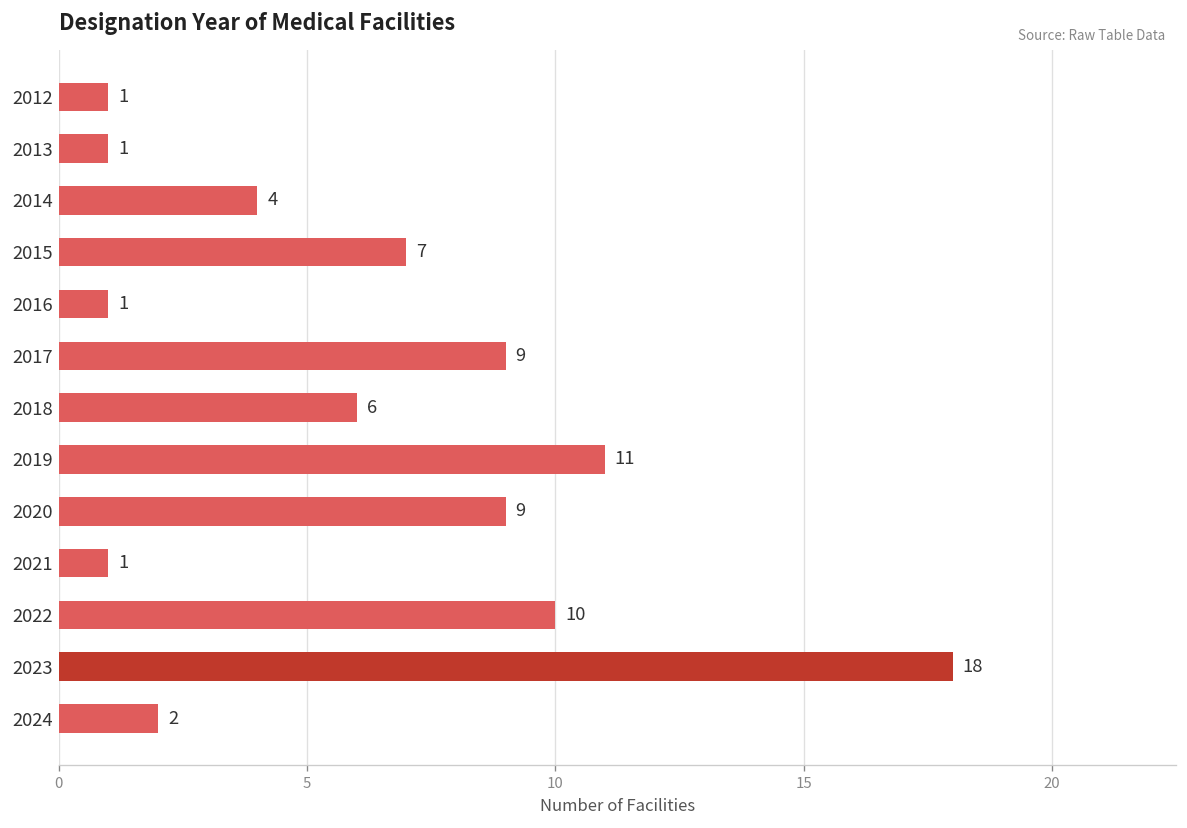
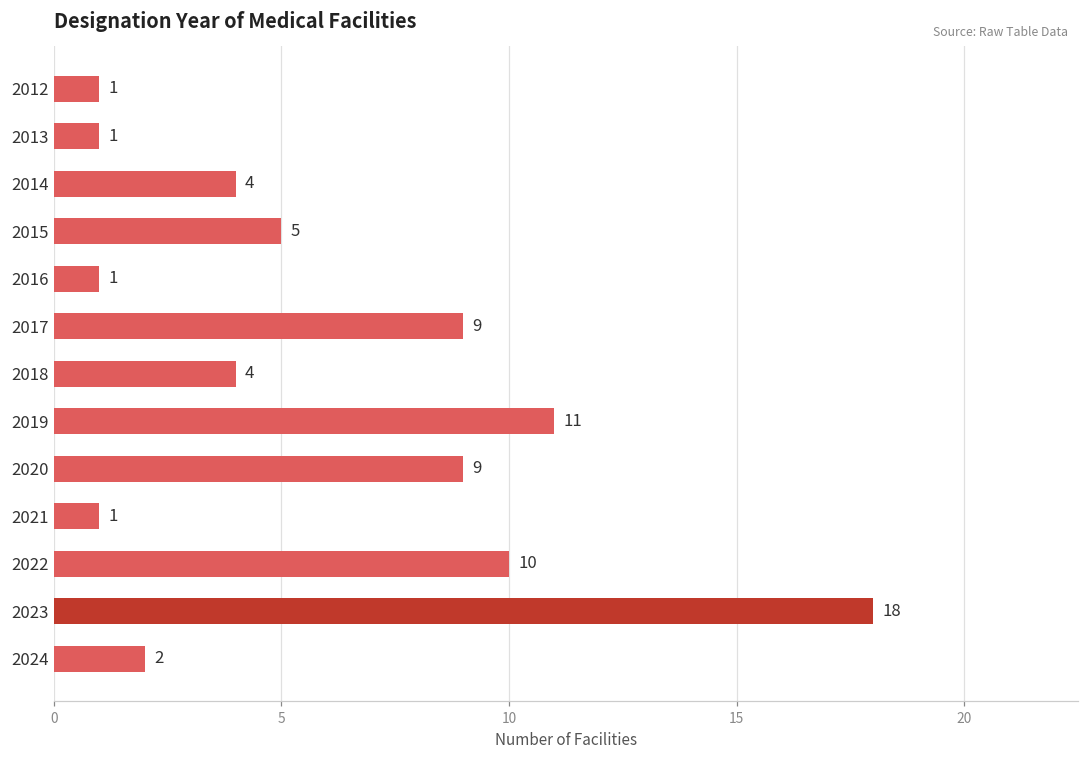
2015: 7 -> 5
2018: 6 -> 4
